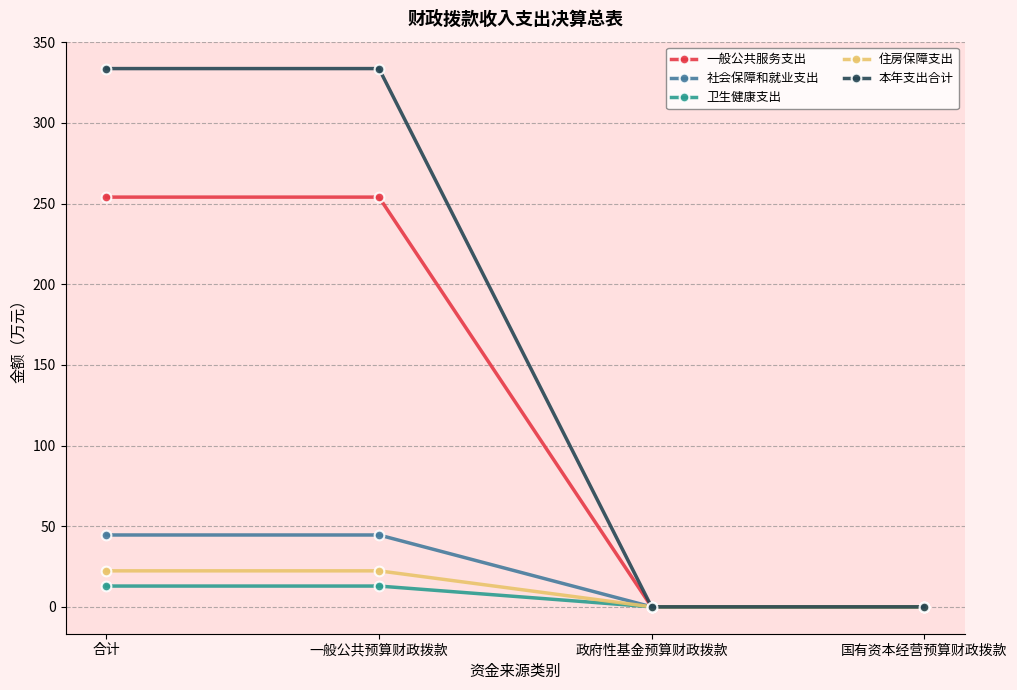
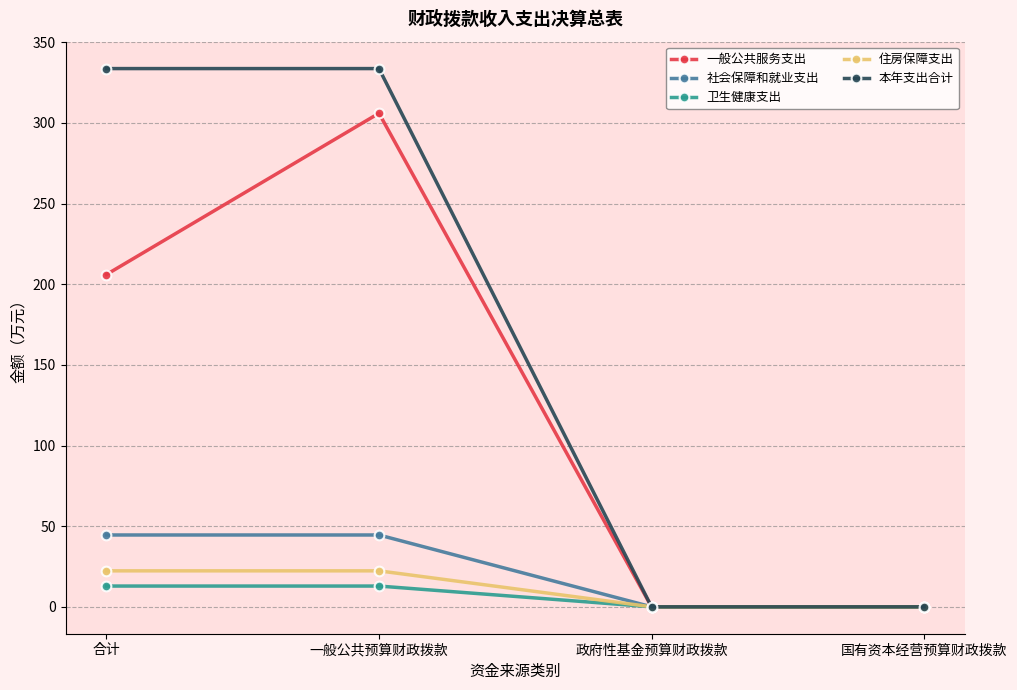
一般公共服务支出, 合计: 254 -> 206
一般公共服务支出, 一般公共预算财政拨款: 254 -> 306
